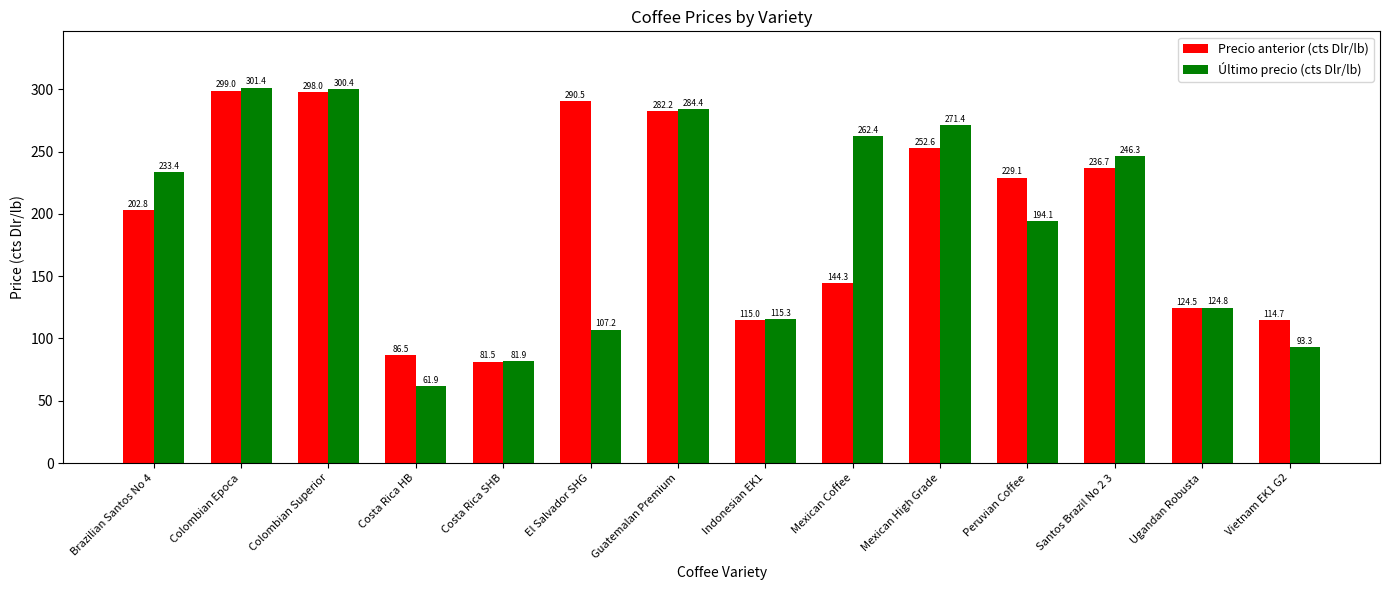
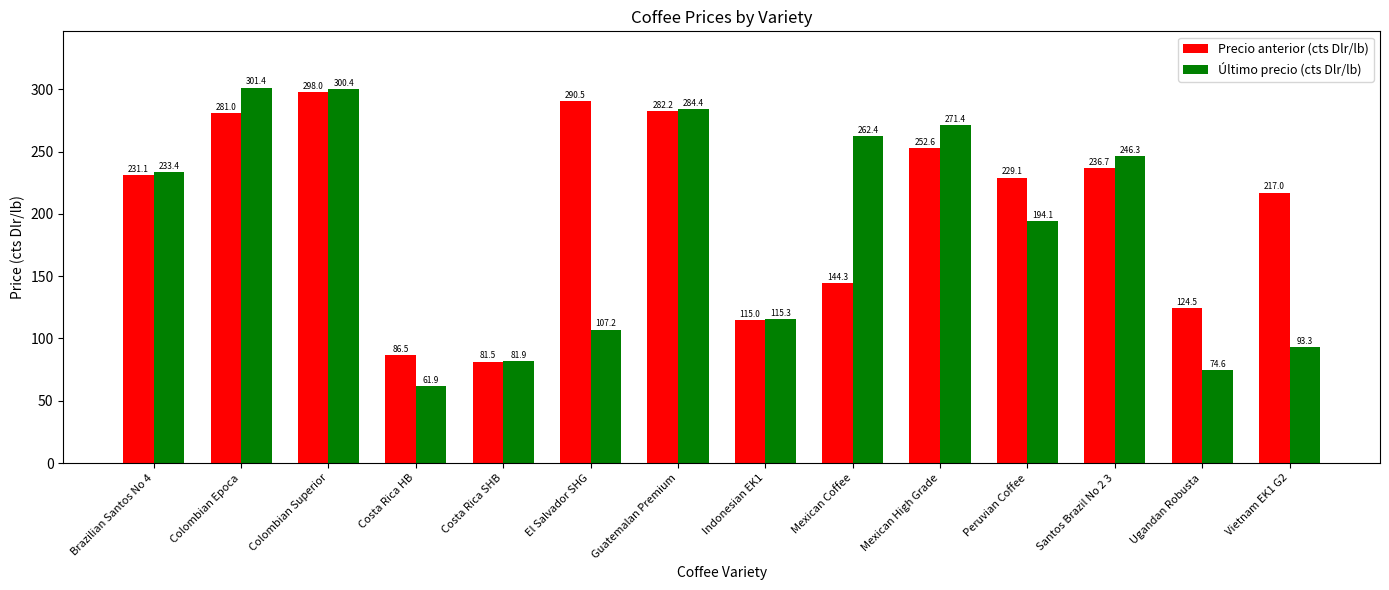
Precio anterior (cts Dlr/lb), Brazilian Santos No 4: 202.8 -> 231.1
Precio anterior (cts Dlr/lb), Colombian Epoca: 299.0 -> 281.0
Último precio (cts Dlr/lb), Ugandan Robusta: 124.8 -> 74.6
Precio anterior (cts Dlr/lb), Vietnam EK1 G2: 114.7 -> 217.0
